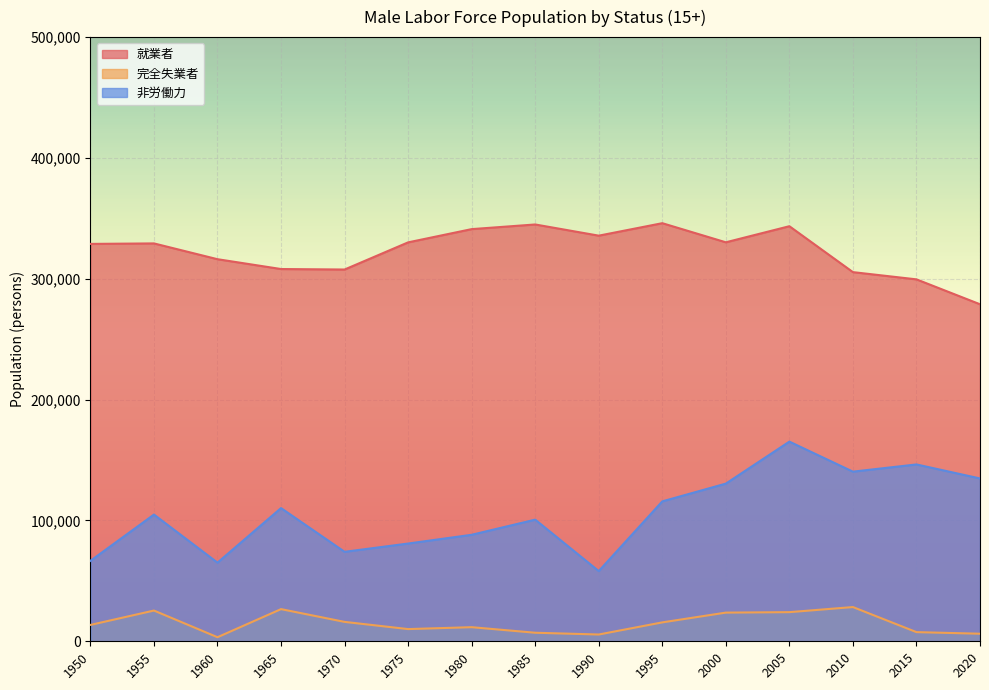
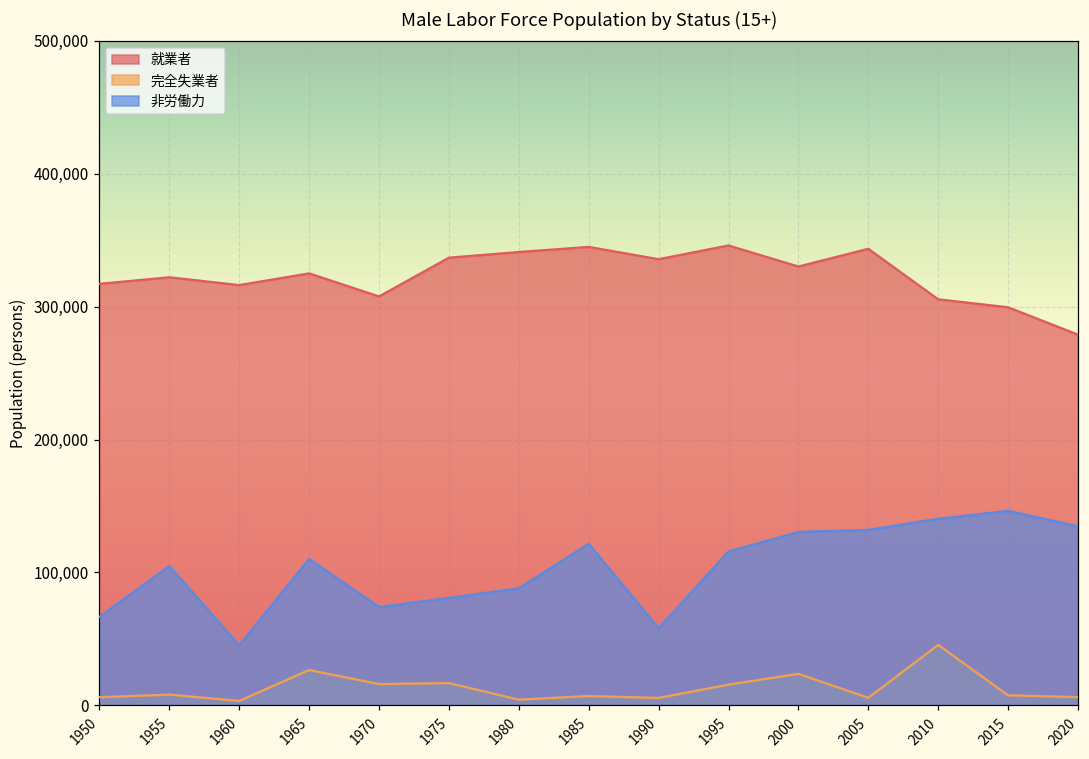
就業者, 1950: 329,000 -> 317,000
完全失業者, 1950: 14,000 -> 6,000
就業者, 1955: 329,000 -> 322,000
完全失業者, 1955: 25,000 -> 8,000
非労働力, 1960: 65,000 -> 45,000
就業者, 1965: 308,000 -> 325,000
就業者, 1975: 330,000 -> 337,000
完全失業者, 1975: 10,000 -> 17,000
完全失業者, 1980: 12,000 -> 4,000
非労働力, 1985: 101,000 -> 122,000
完全失業者, 2005: 24,000 -> 6,000
非労働力, 2005: 165,000 -> 132,000
完全失業者, 2010: 28,000 -> 46,000
